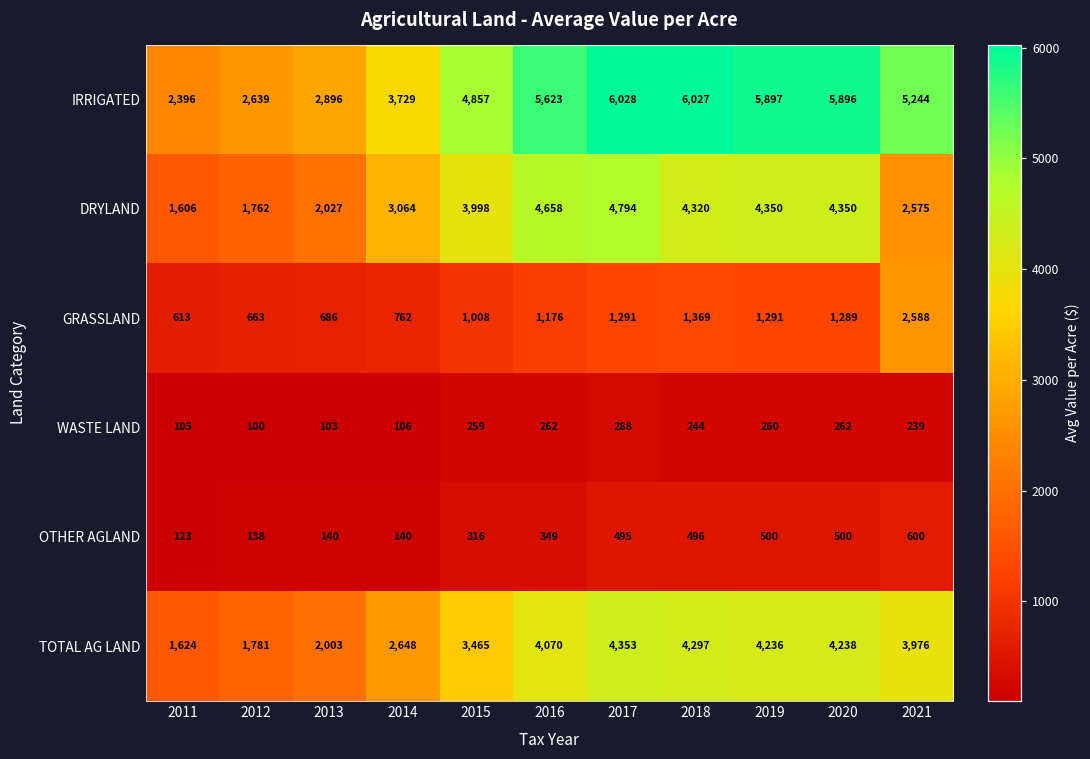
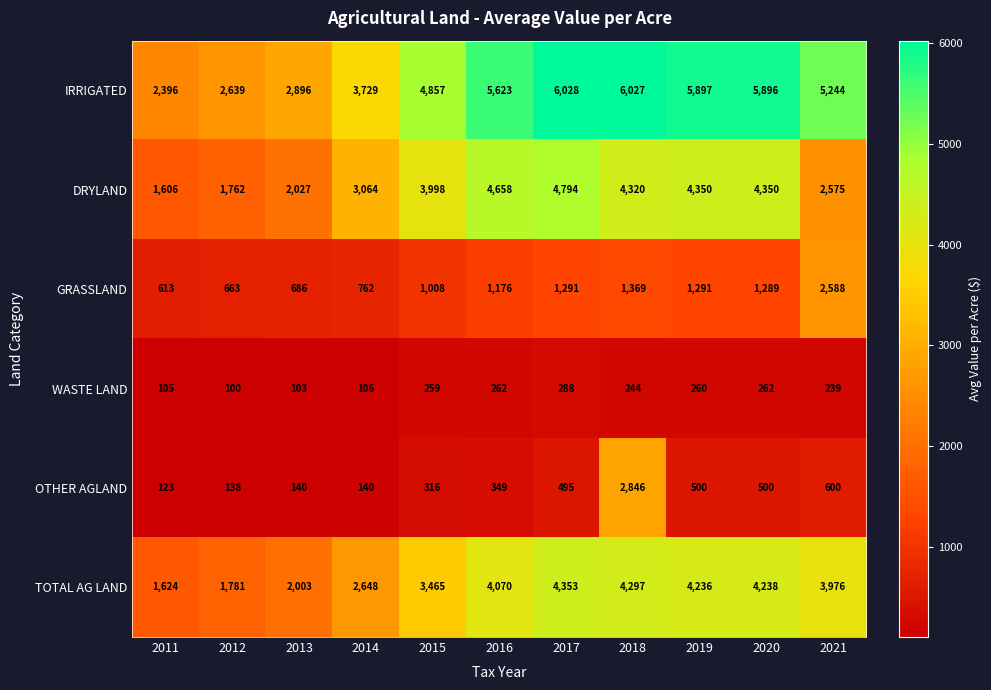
OTHER AGLAND, 2018: 496 -> 2,846
